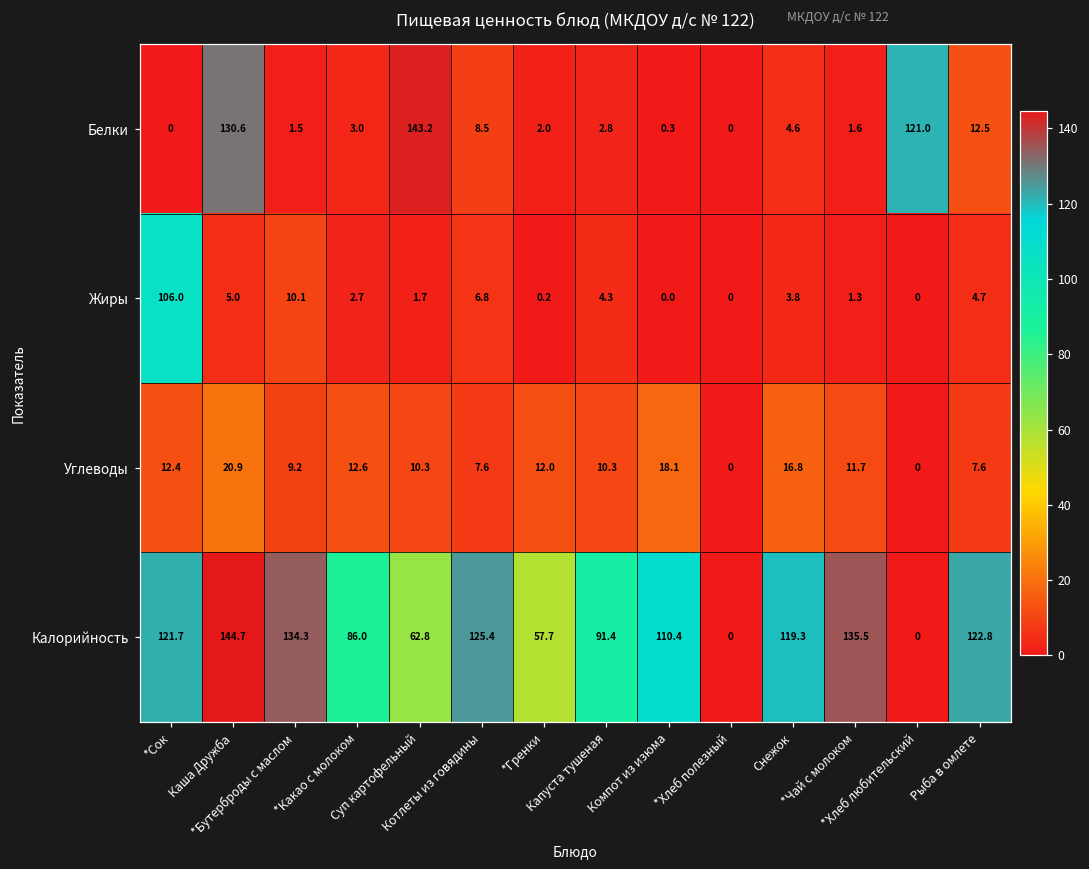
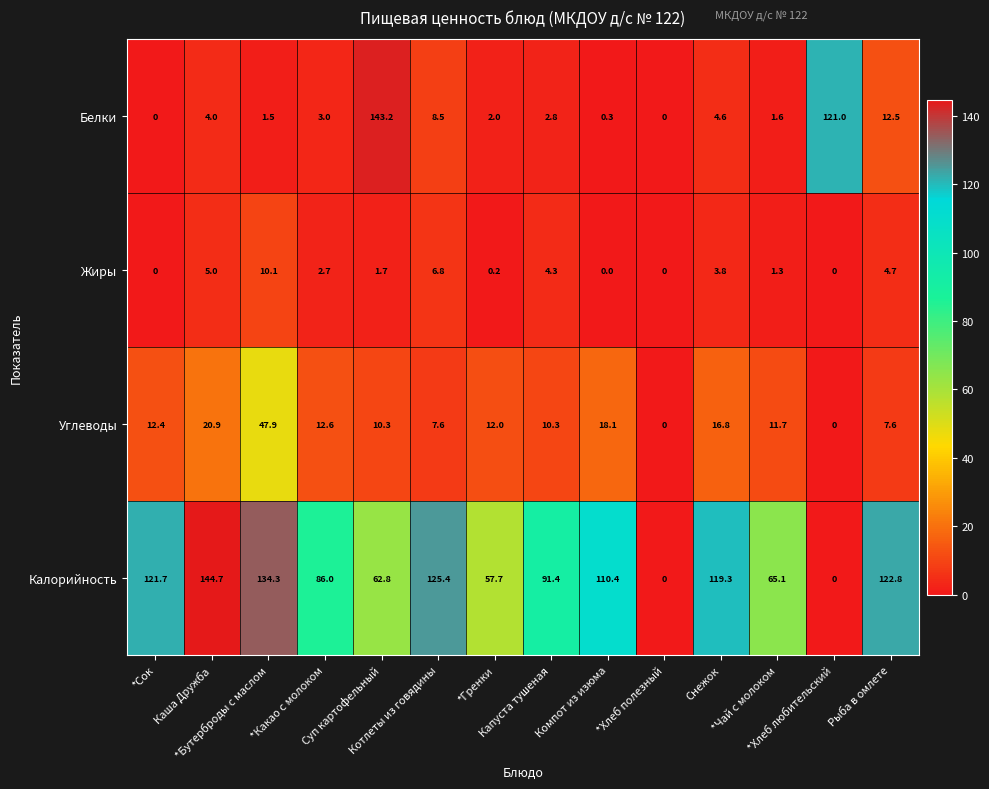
Белки, Каша Дружба: 130.6 -> 4.0
Жиры, *Сок: 106.0 -> 0
Углеводы, *Бутерброды с маслом: 9.2 -> 47.9
Калорийность, *Чай с молоком: 135.5 -> 65.1
